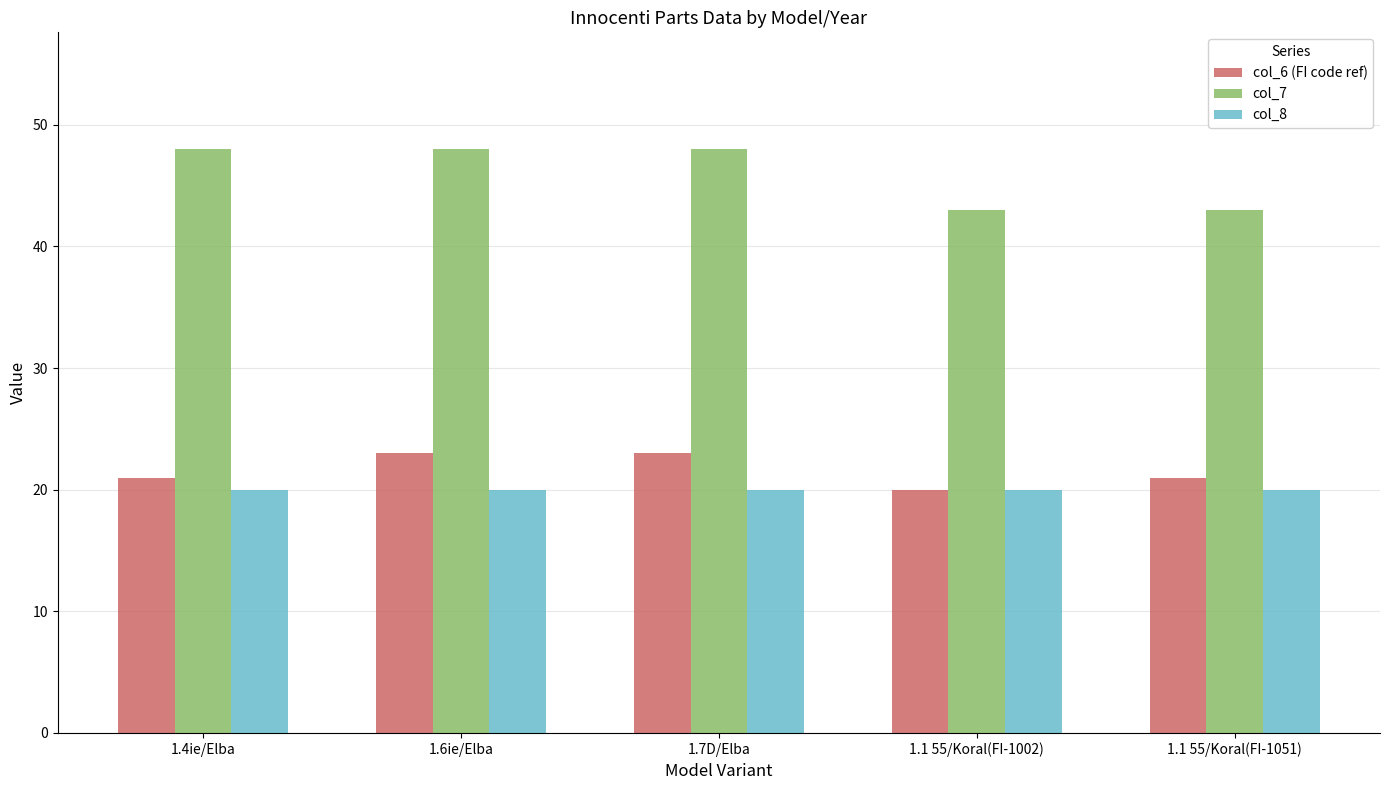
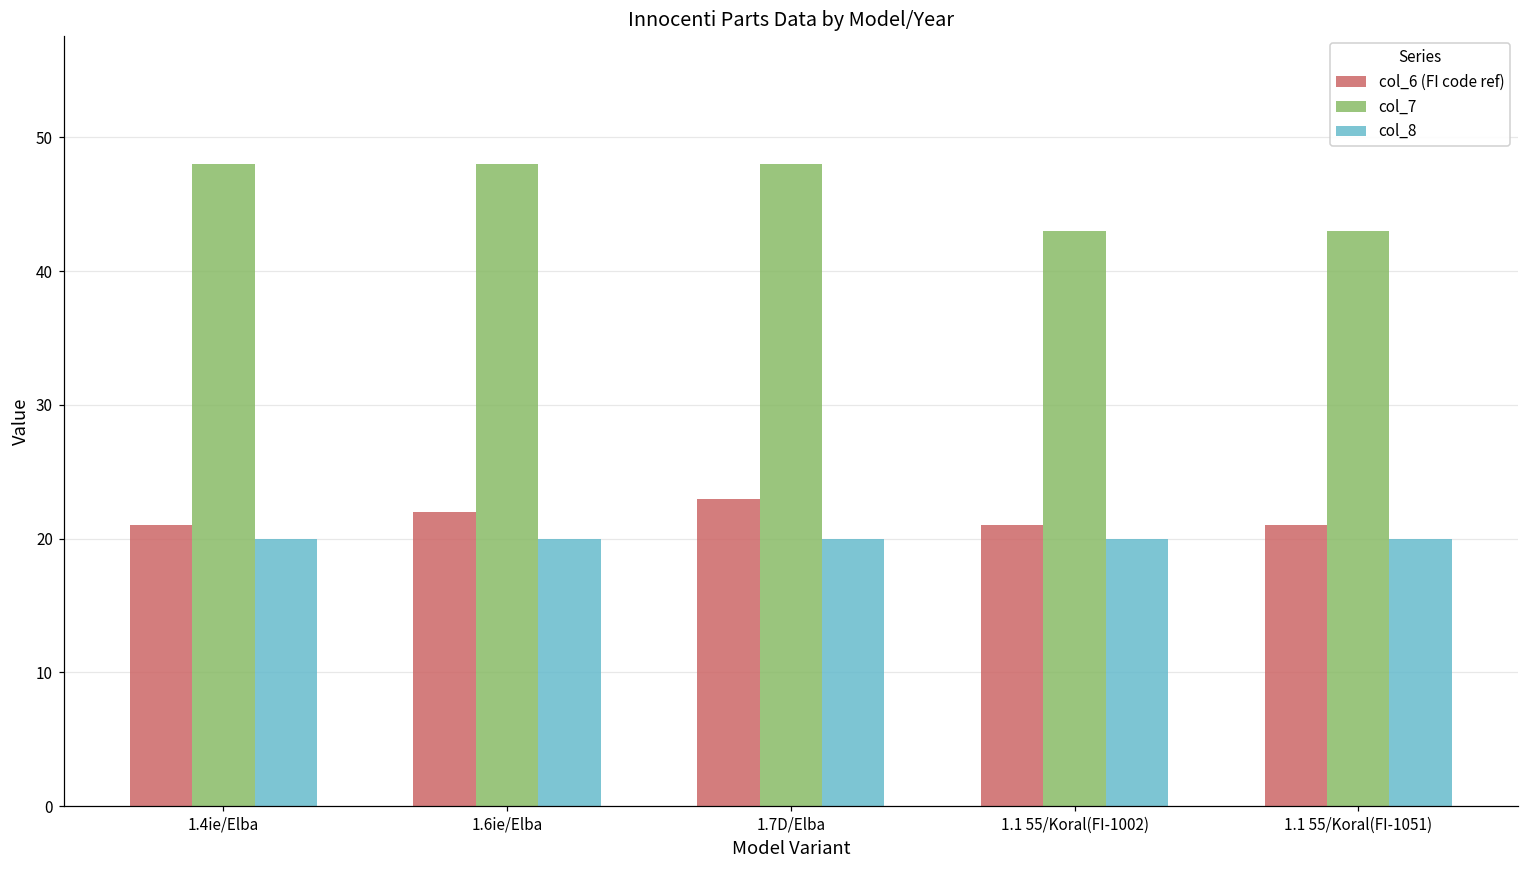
col_6 (FI code ref), 1.6ie/Elba: 23 -> 22
col_6 (FI code ref), 1.1 55/Koral(FI-1002): 20 -> 21
